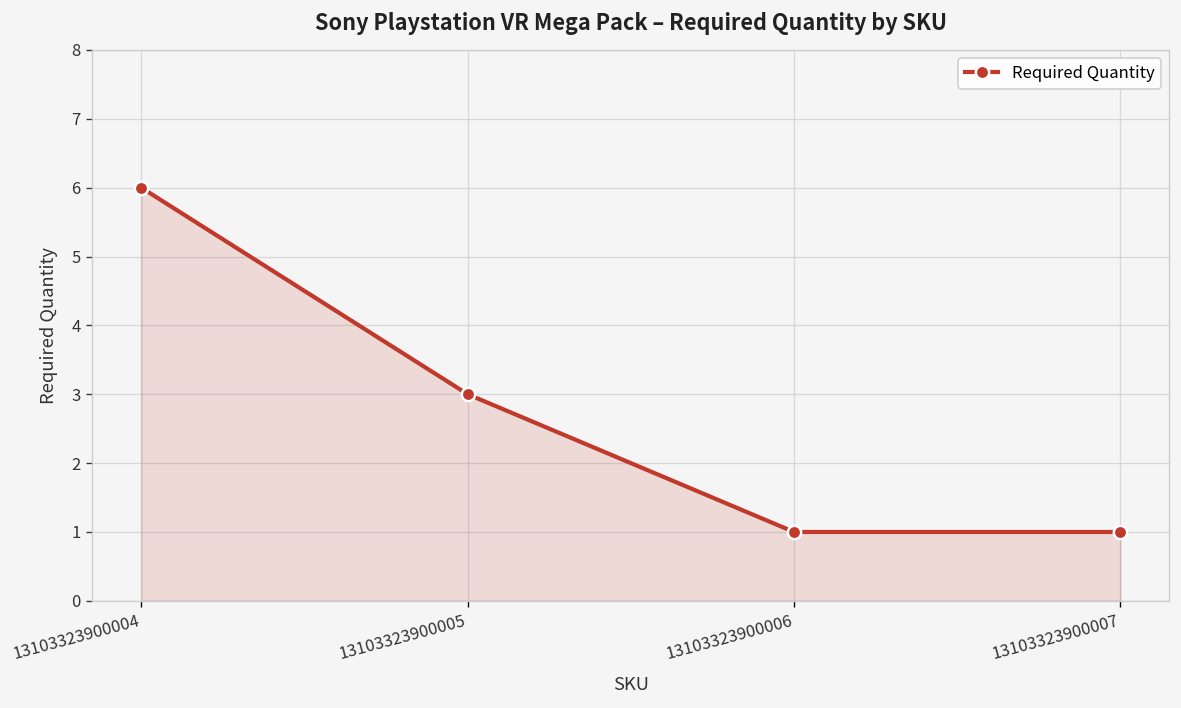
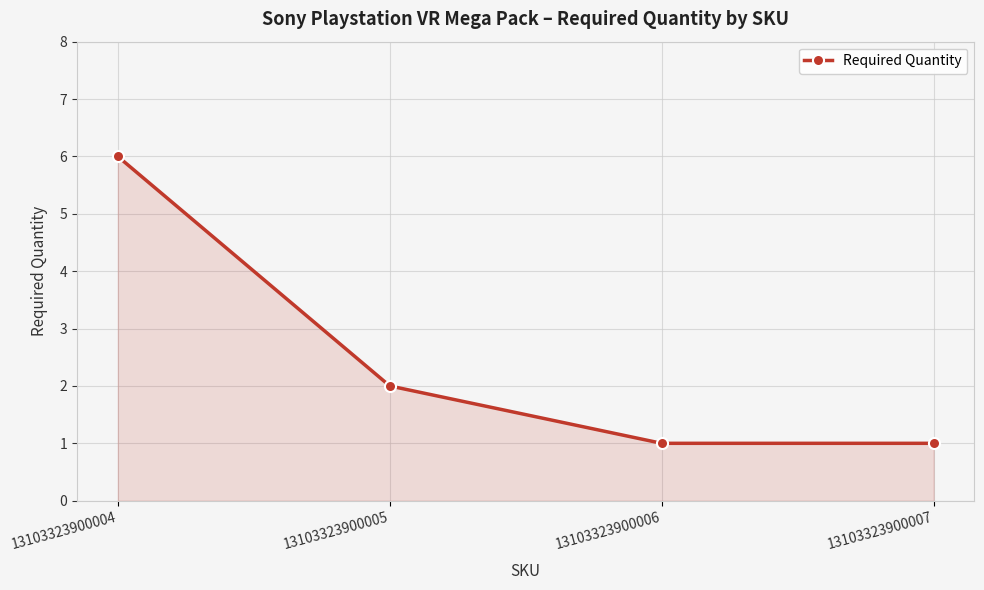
13103323900005: 3 -> 2
